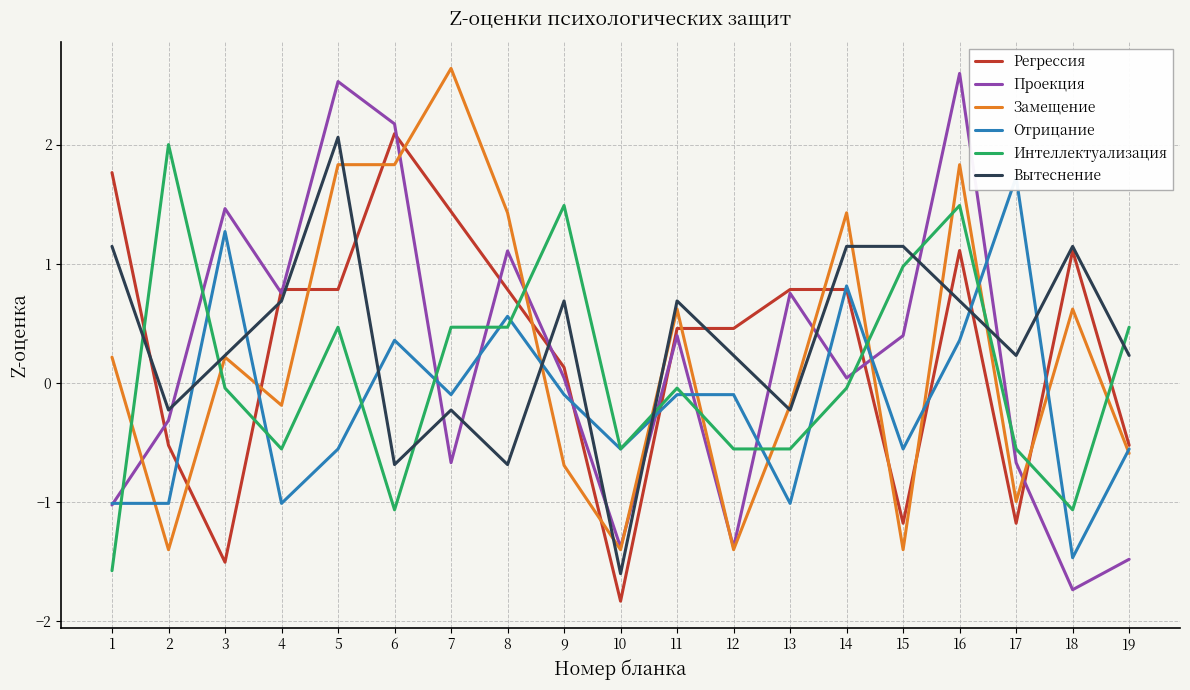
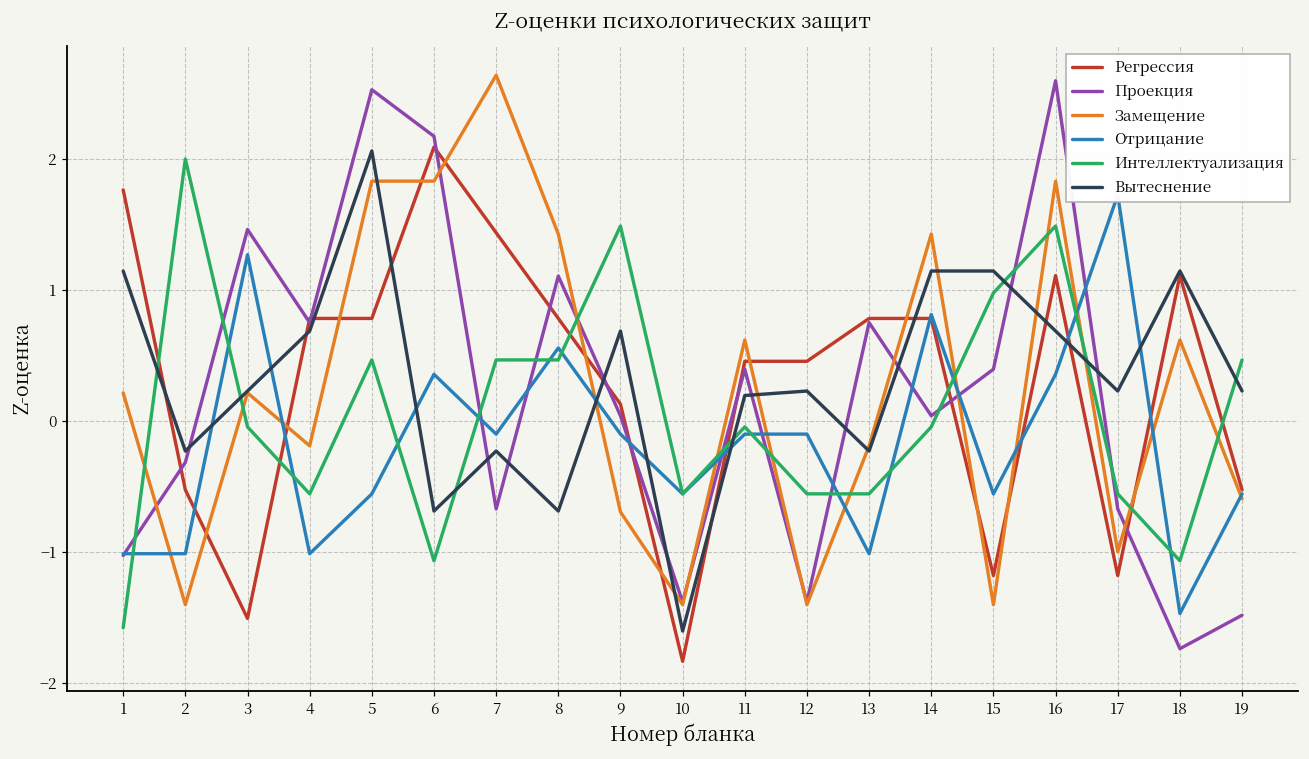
Вытеснение, 11: 0.69 -> 0.19
